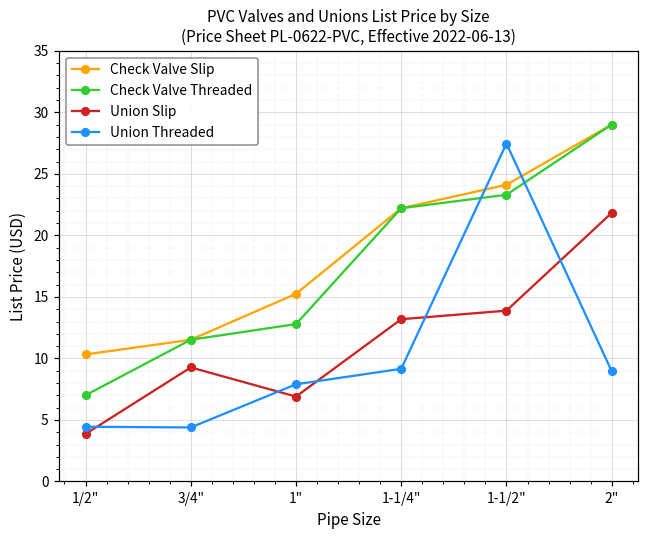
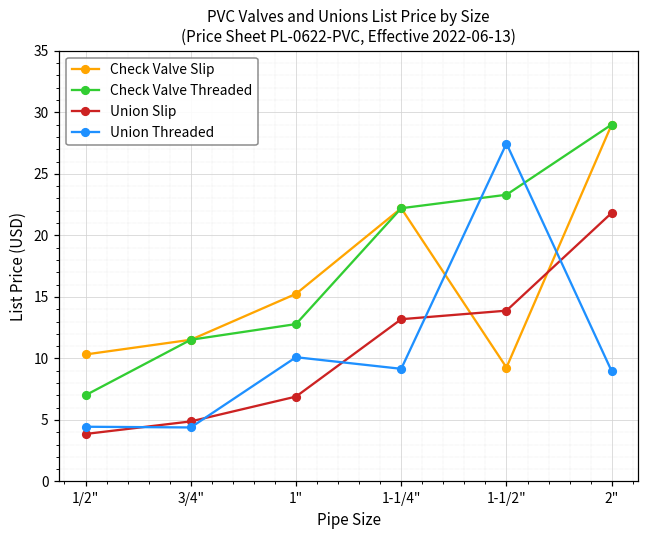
Union Slip, 3/4": 9.3 -> 4.9
Union Threaded, 1": 7.9 -> 10.1
Check Valve Slip, 1-1/2": 24.1 -> 9.3
